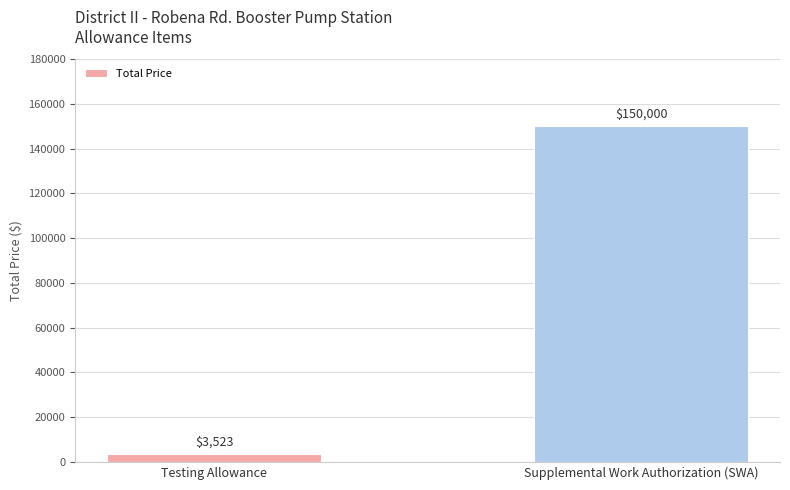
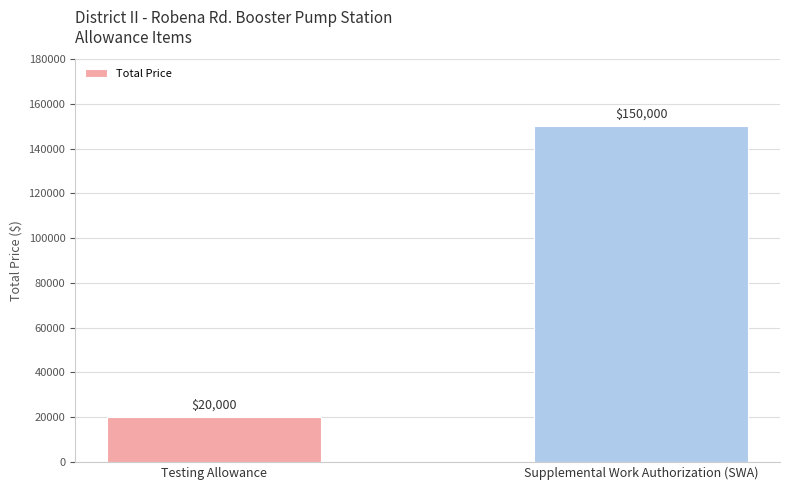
Testing Allowance: $3,523 -> $20,000
